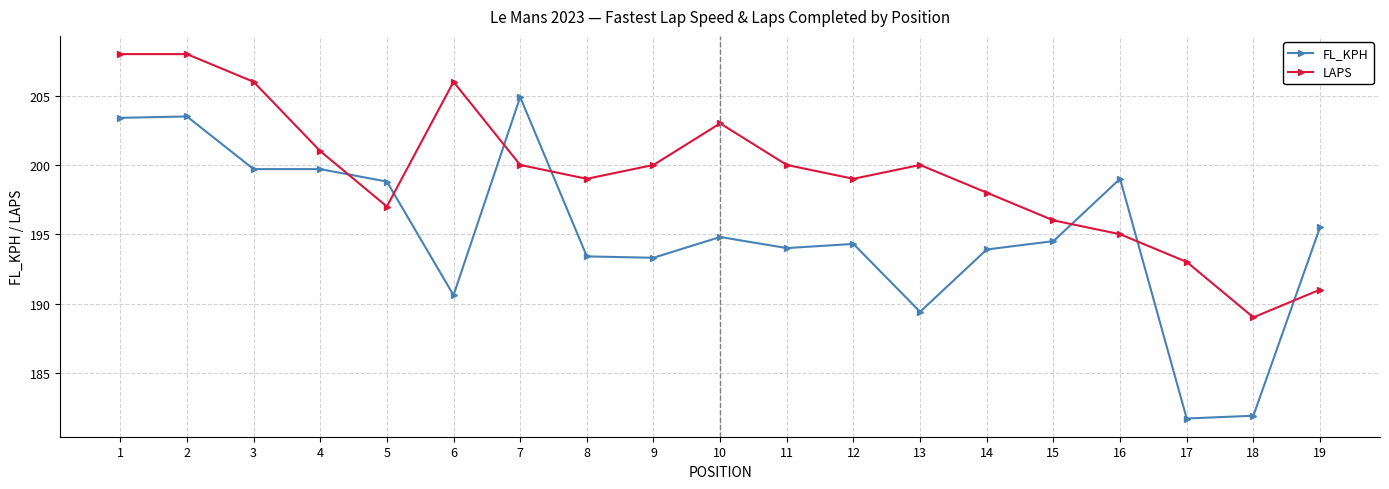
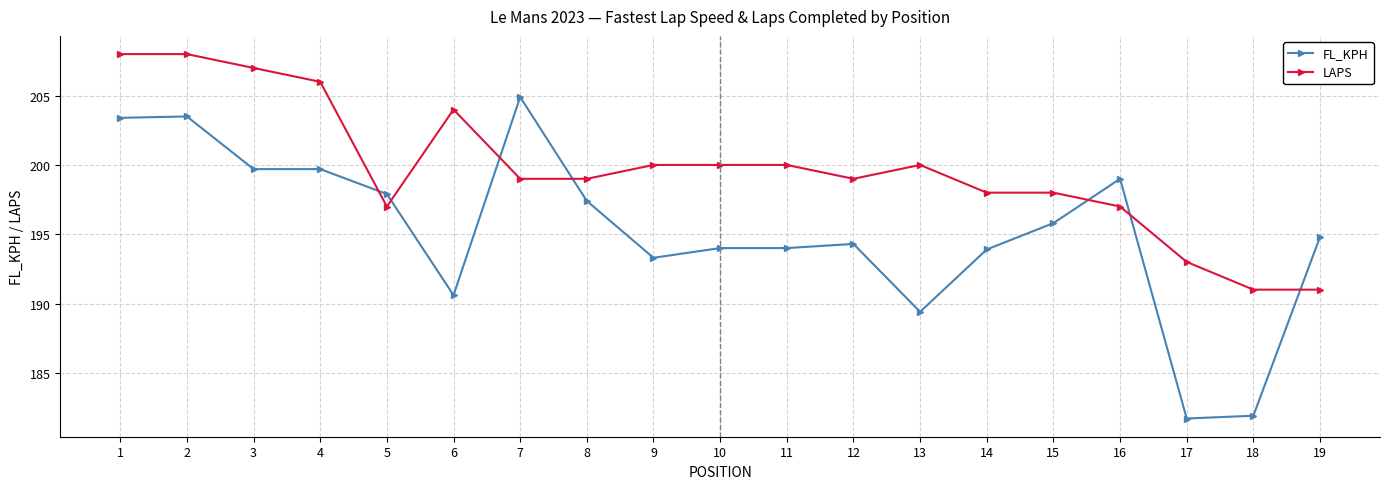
LAPS, 3: 206 -> 207
LAPS, 4: 201 -> 206
FL_KPH, 5: 198.8 -> 197.9
LAPS, 6: 206 -> 204
LAPS, 7: 200 -> 199
FL_KPH, 8: 193.4 -> 197.4
FL_KPH, 10: 194.8 -> 194.0
LAPS, 10: 203 -> 200
FL_KPH, 15: 194.5 -> 195.8
LAPS, 15: 196 -> 198
LAPS, 16: 195 -> 197
LAPS, 18: 189 -> 191
FL_KPH, 19: 195.5 -> 194.8
